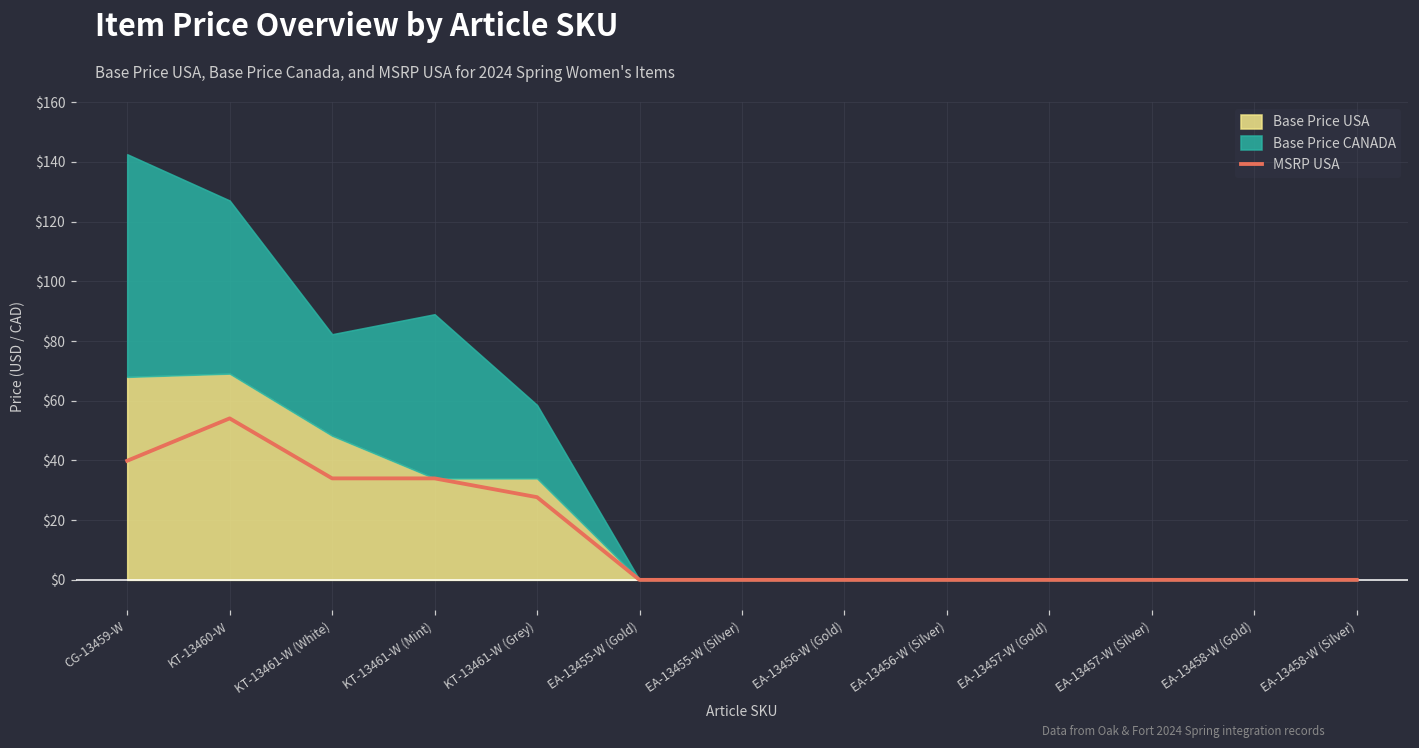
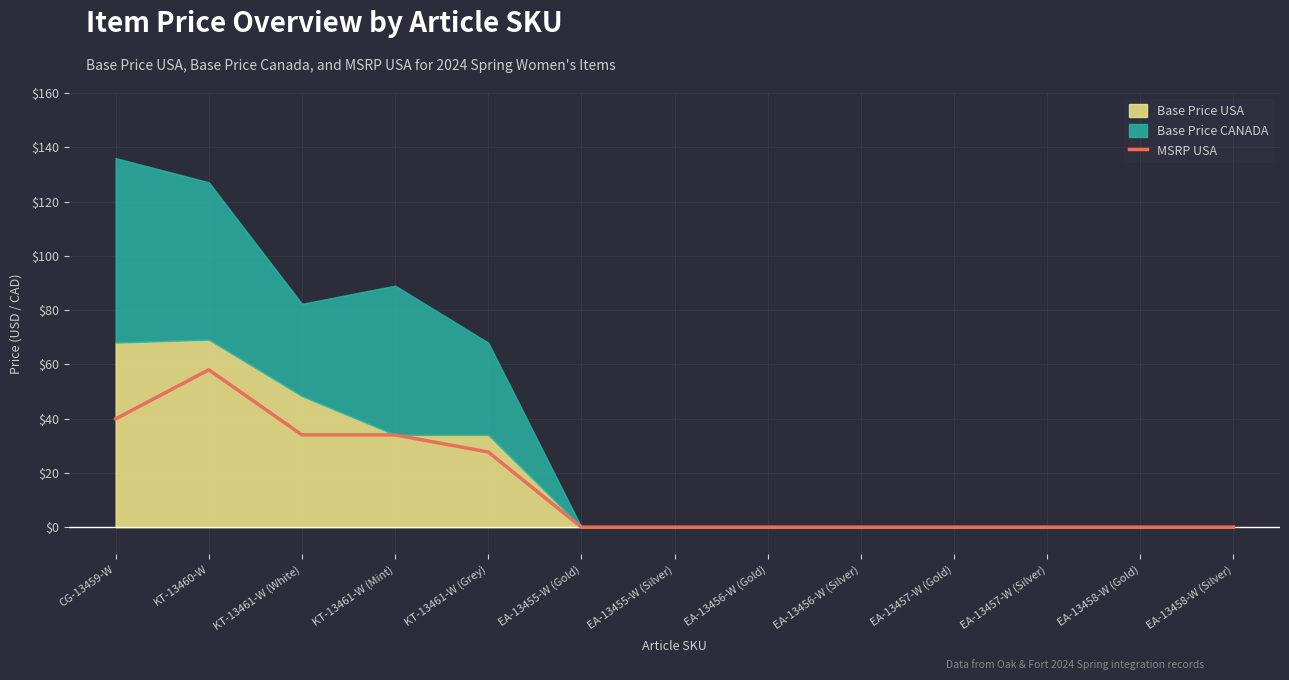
Base Price CANADA, CG-13459-W: $75 -> $68
MSRP USA, KT-13460-W: $54 -> $58
Base Price CANADA, KT-13461-W (Grey): $25 -> $34
